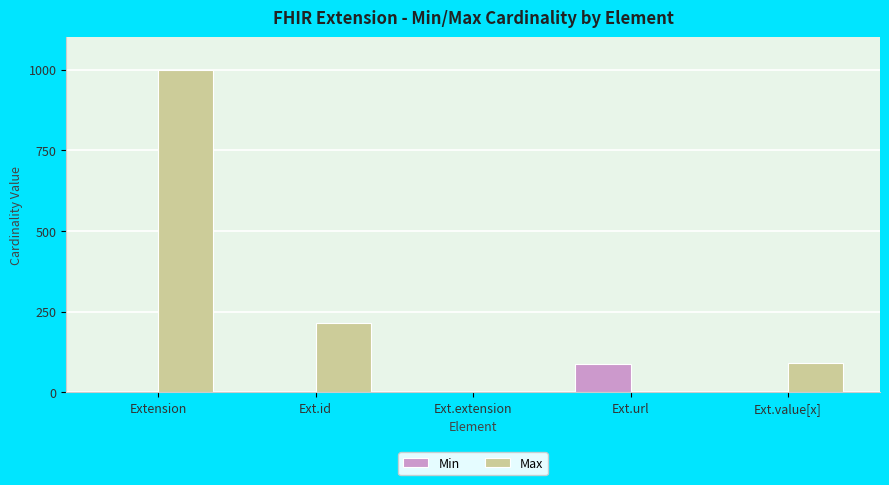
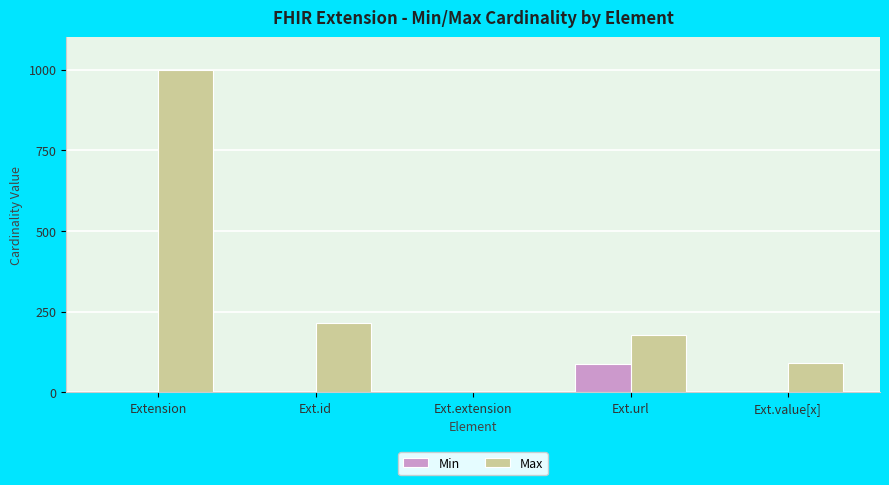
Max, Ext.url: 0 -> 180
